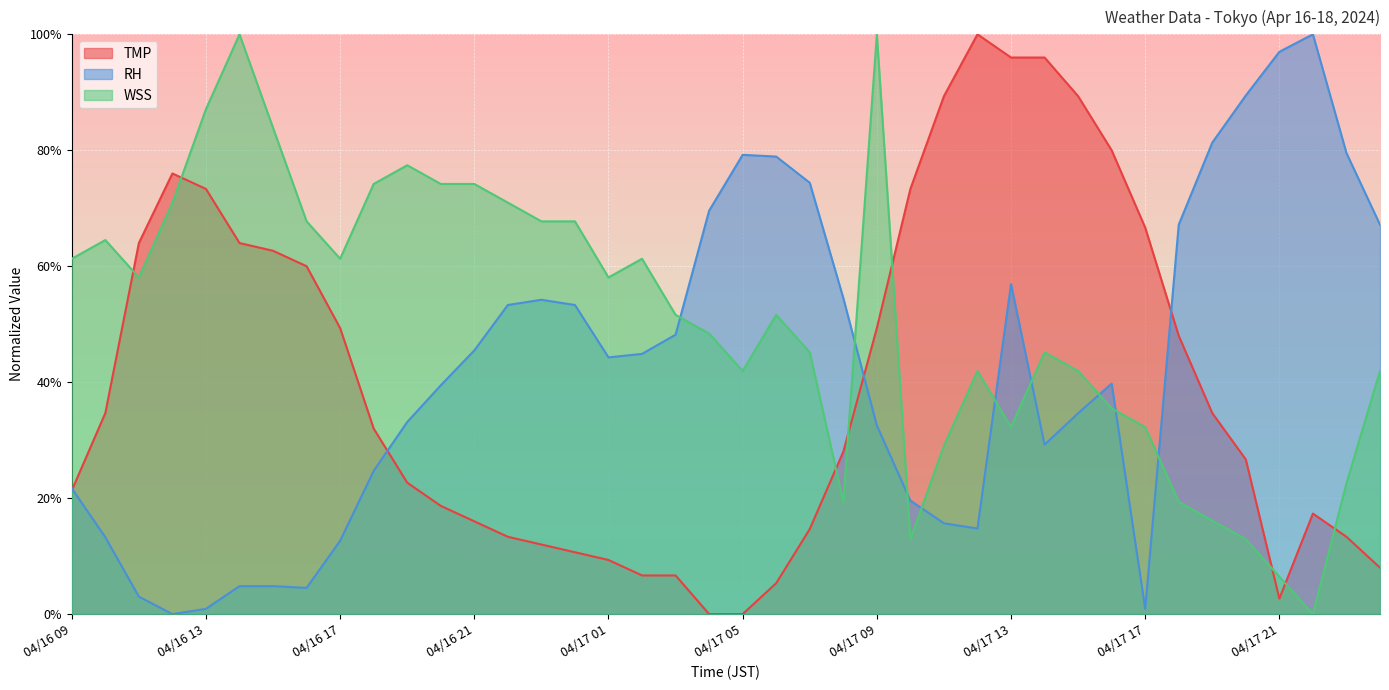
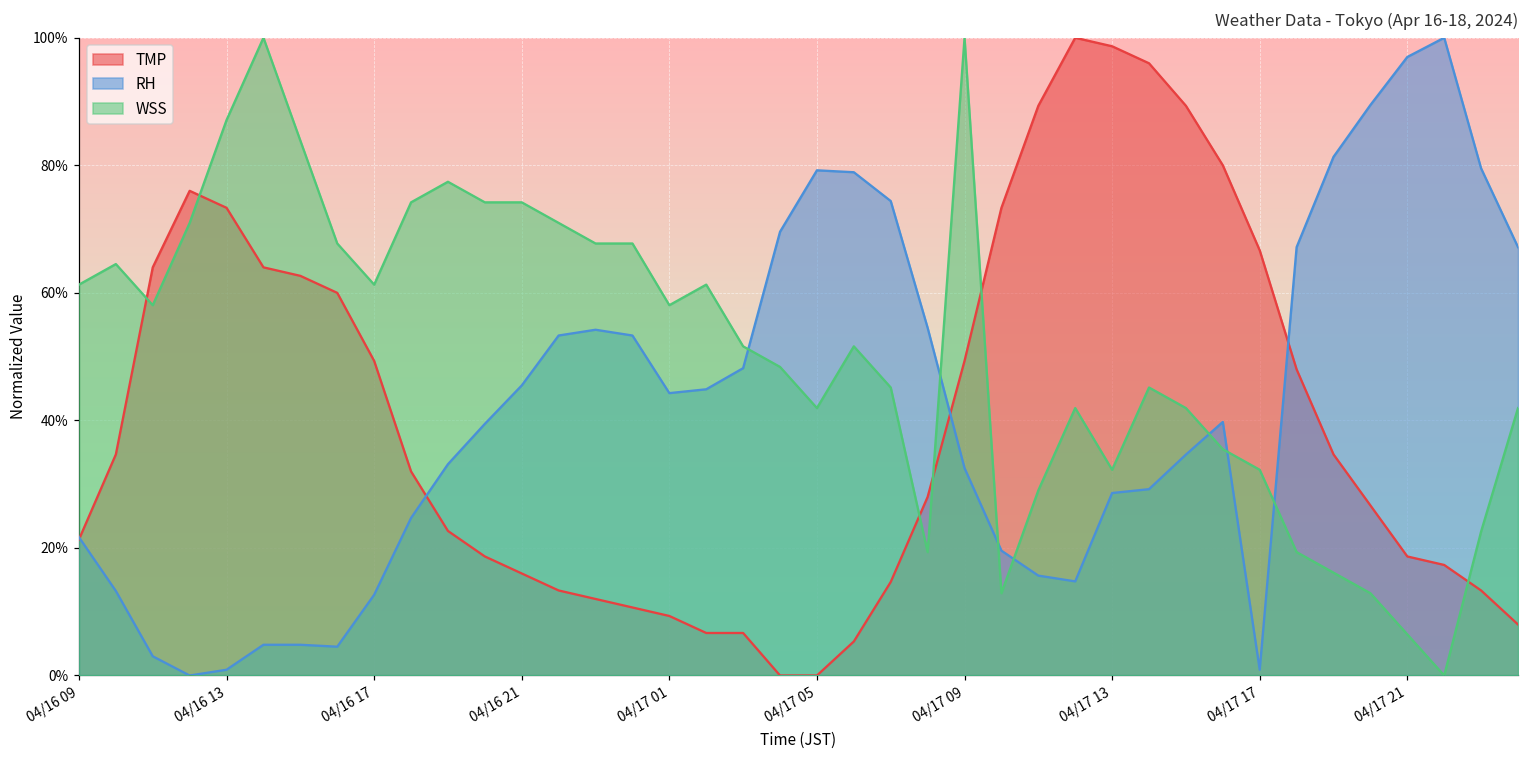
TMP, 04/17 13: 96% -> 99%
RH, 04/17 13: 57% -> 29%
TMP, 04/17 21: 3% -> 19%
